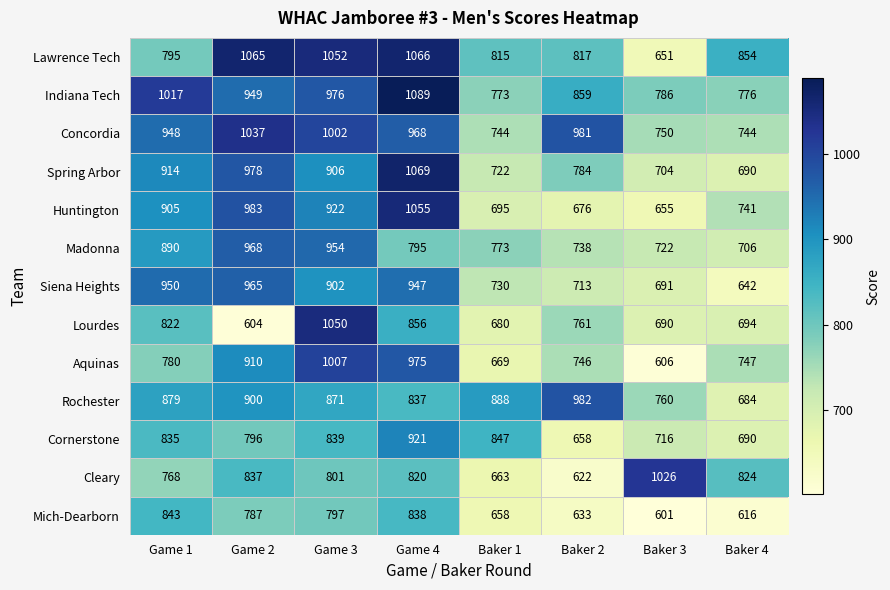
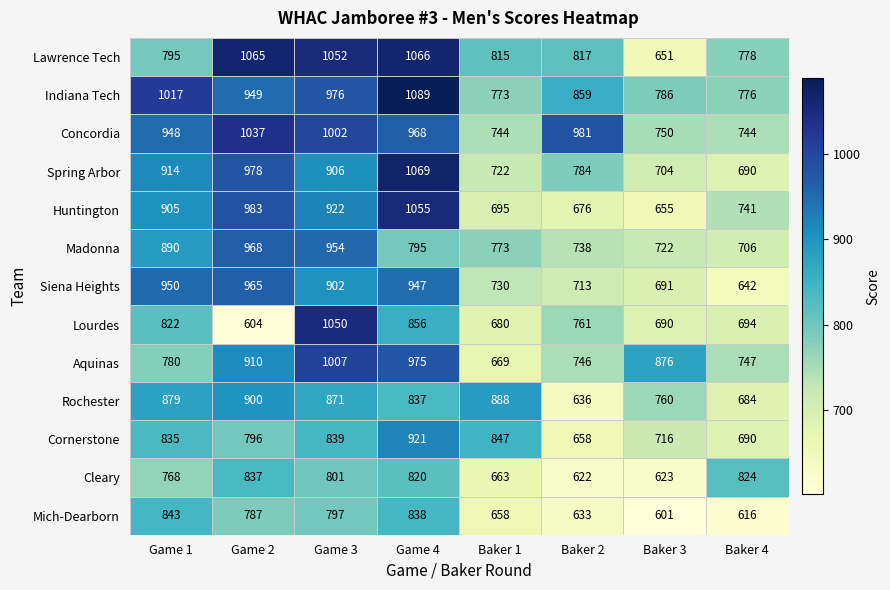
Lawrence Tech, Baker 4: 854 -> 778
Aquinas, Baker 3: 606 -> 876
Rochester, Baker 2: 982 -> 636
Cleary, Baker 3: 1026 -> 623
